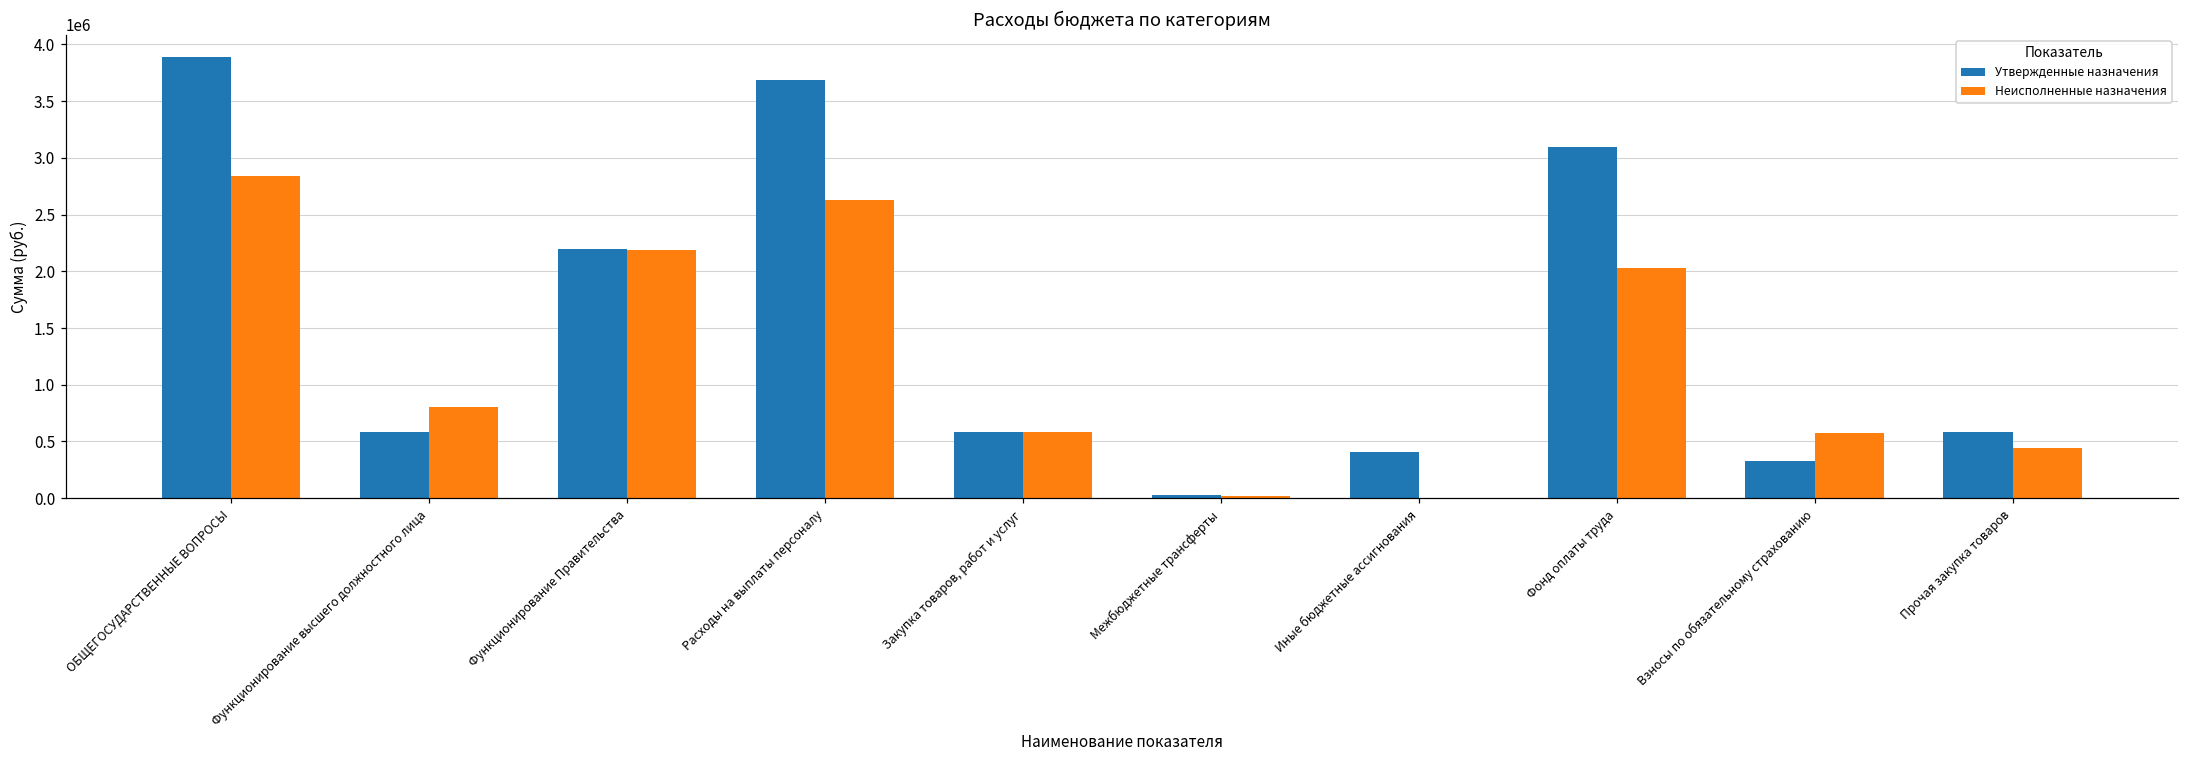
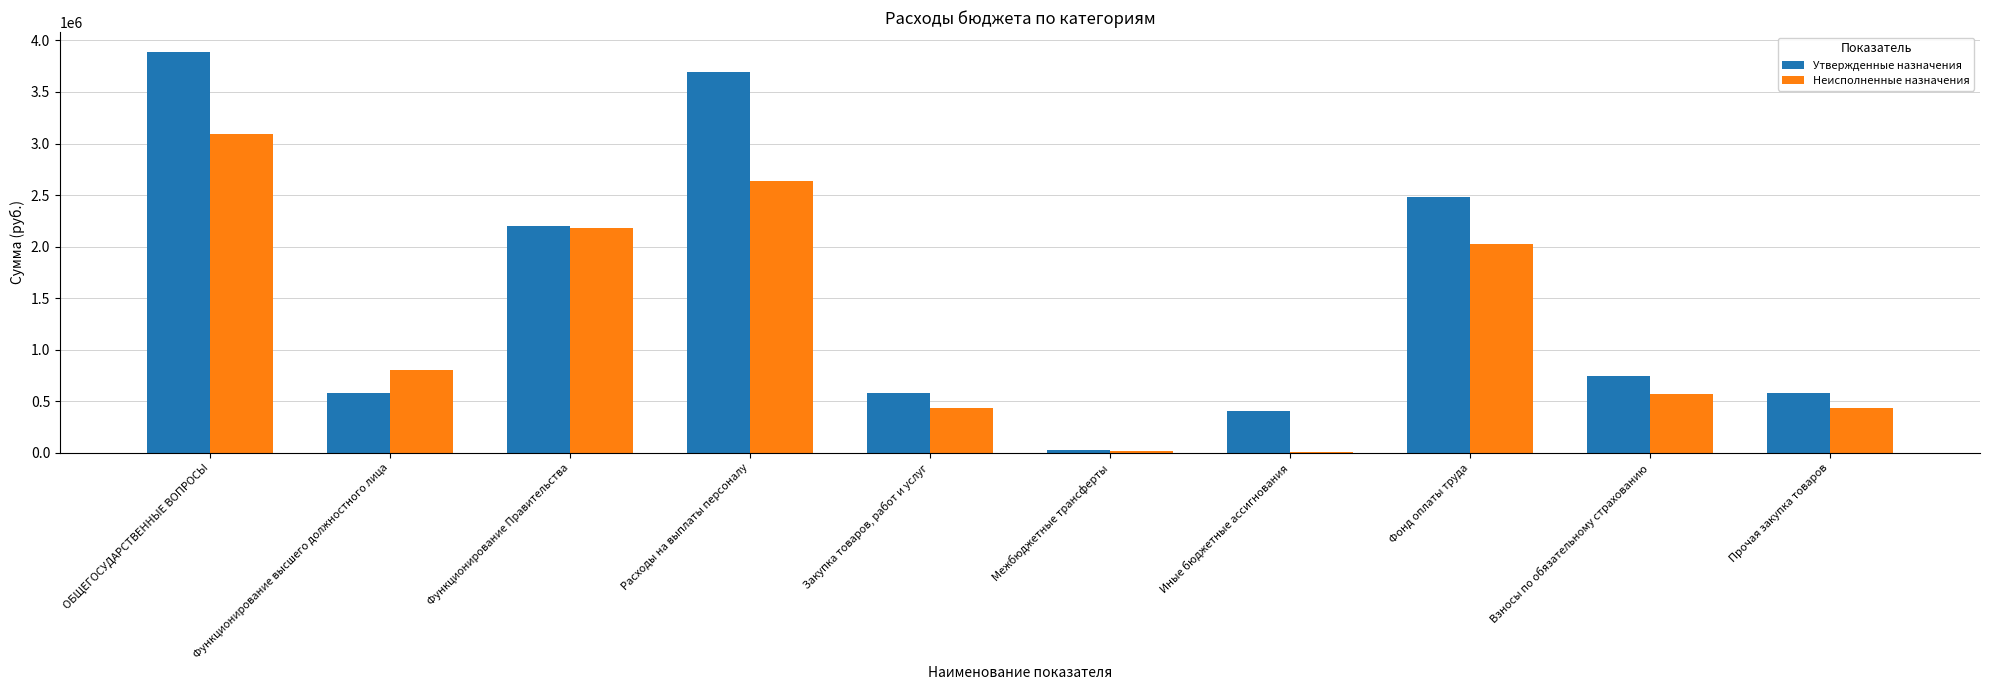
Неисполненные назначения, ОБЩЕГОСУДАРСТВЕННЫЕ ВОПРОСЫ: 2840000 -> 3090000
Неисполненные назначения, Закупка товаров, работ и услуг: 580000 -> 440000
Утвержденные назначения, Фонд оплаты труда: 3100000 -> 2480000
Утвержденные назначения, Взносы по обязательному страхованию: 330000 -> 750000
